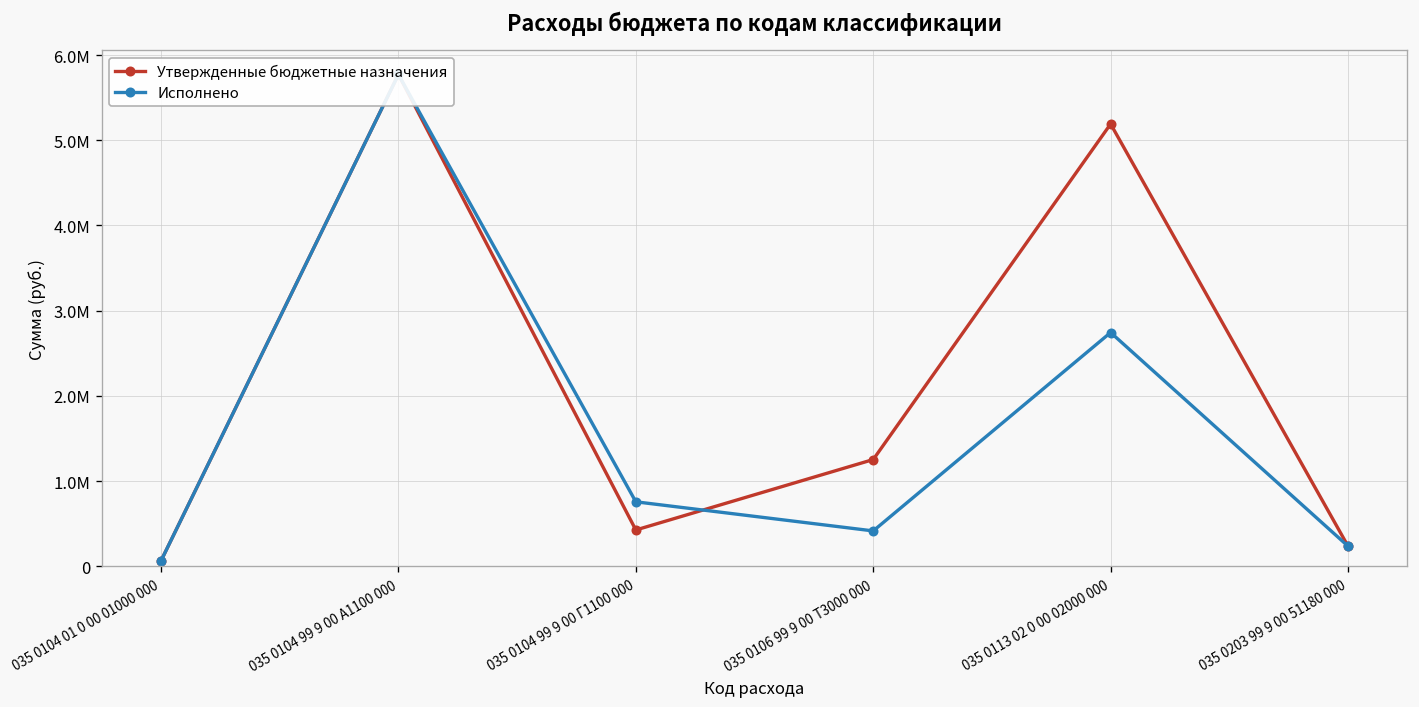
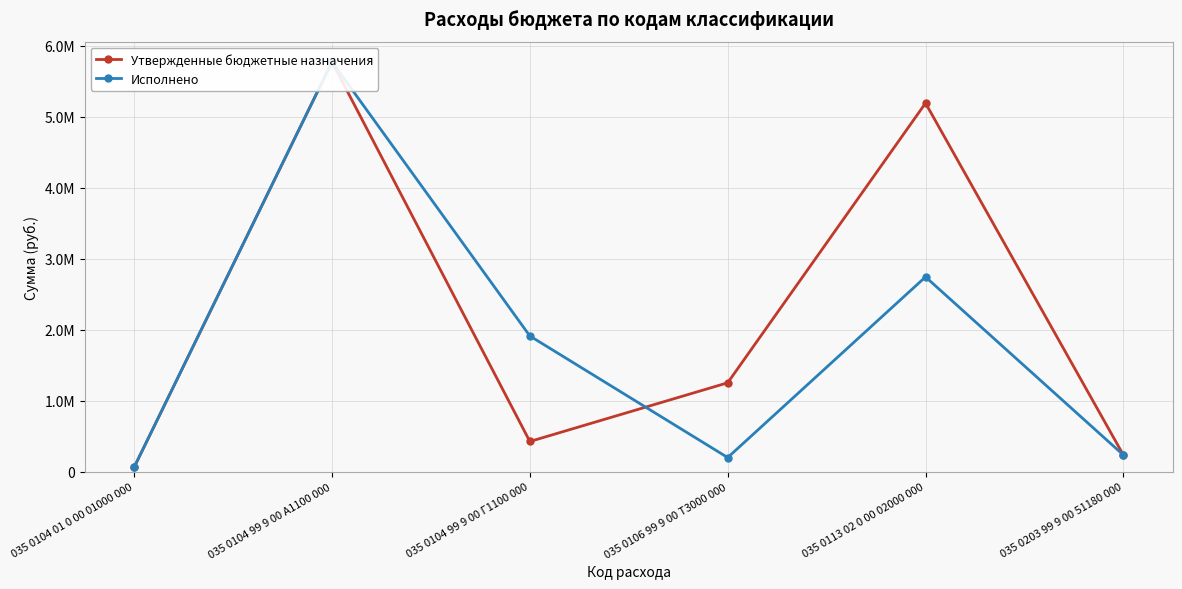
Исполнено, 035 0104 99 9 00 Г1100 000: 800000 -> 1900000
Исполнено, 035 0106 99 9 00 T3000 000: 400000 -> 200000
